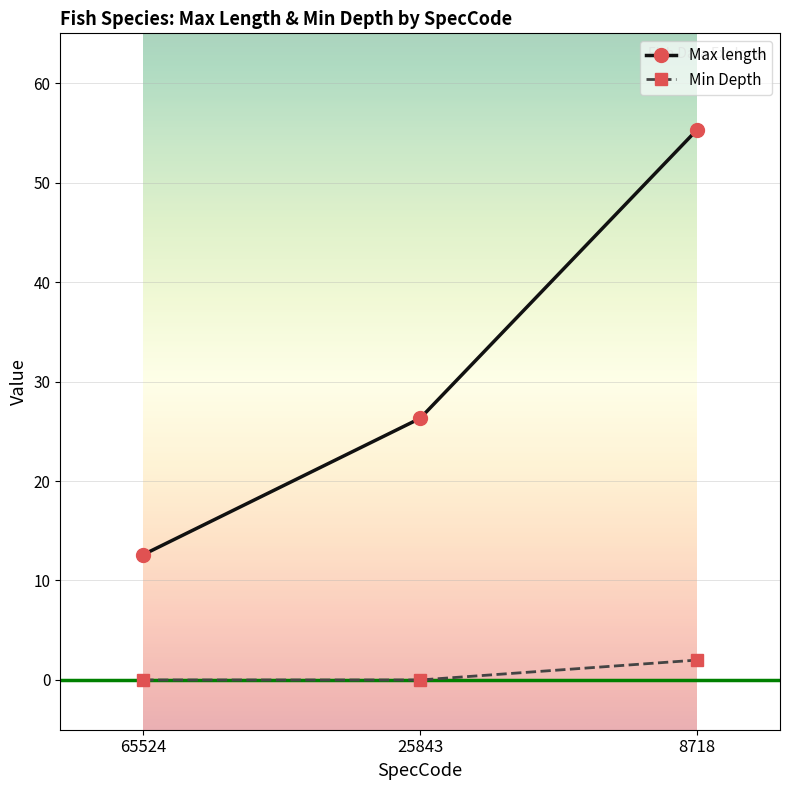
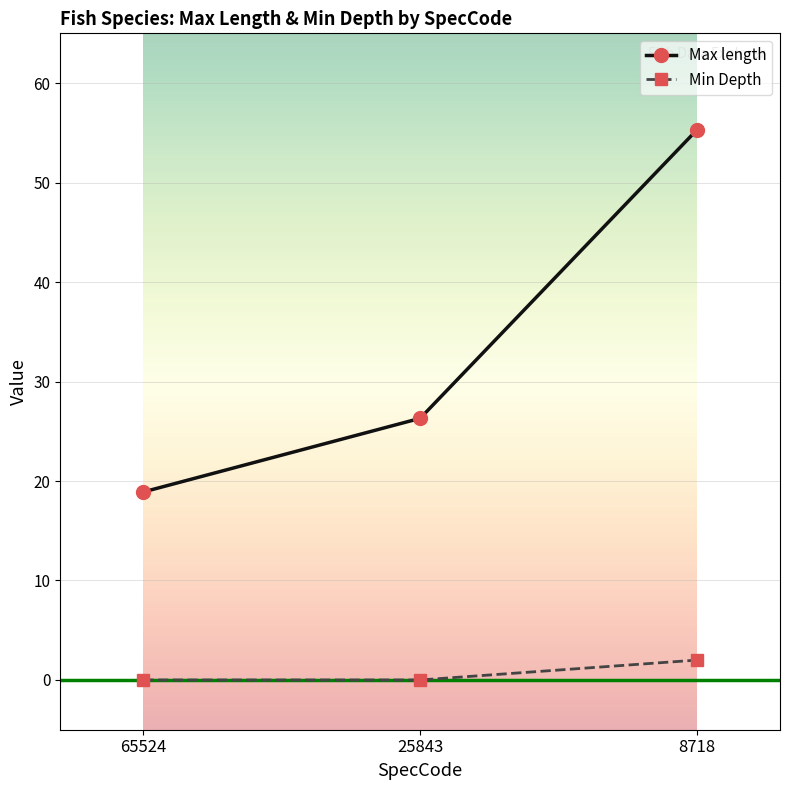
Max length, 65524: 13 -> 19
